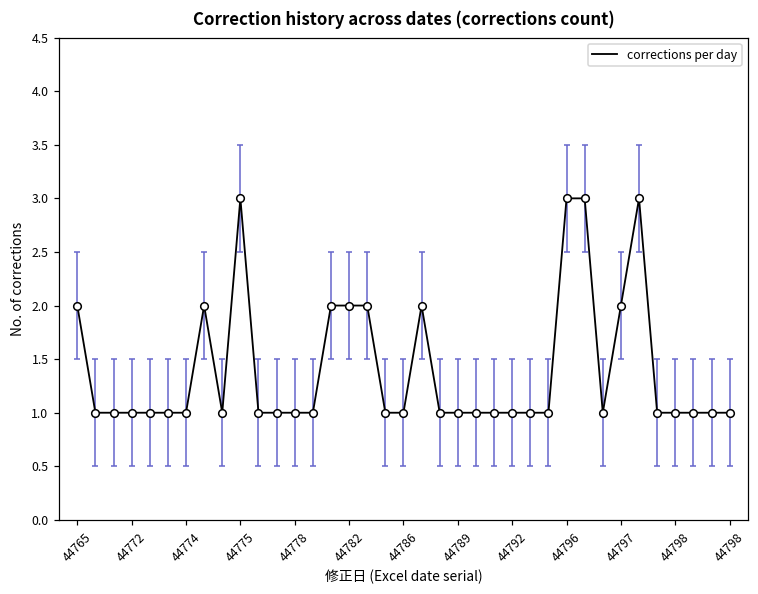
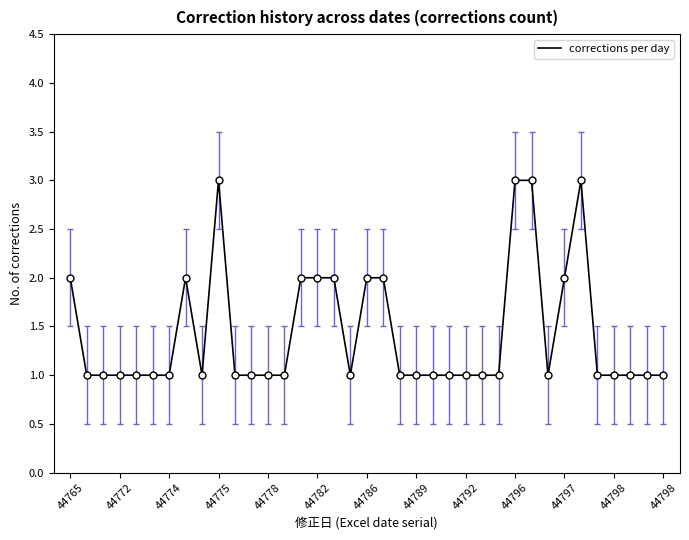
corrections per day, 44786: 1 -> 2
